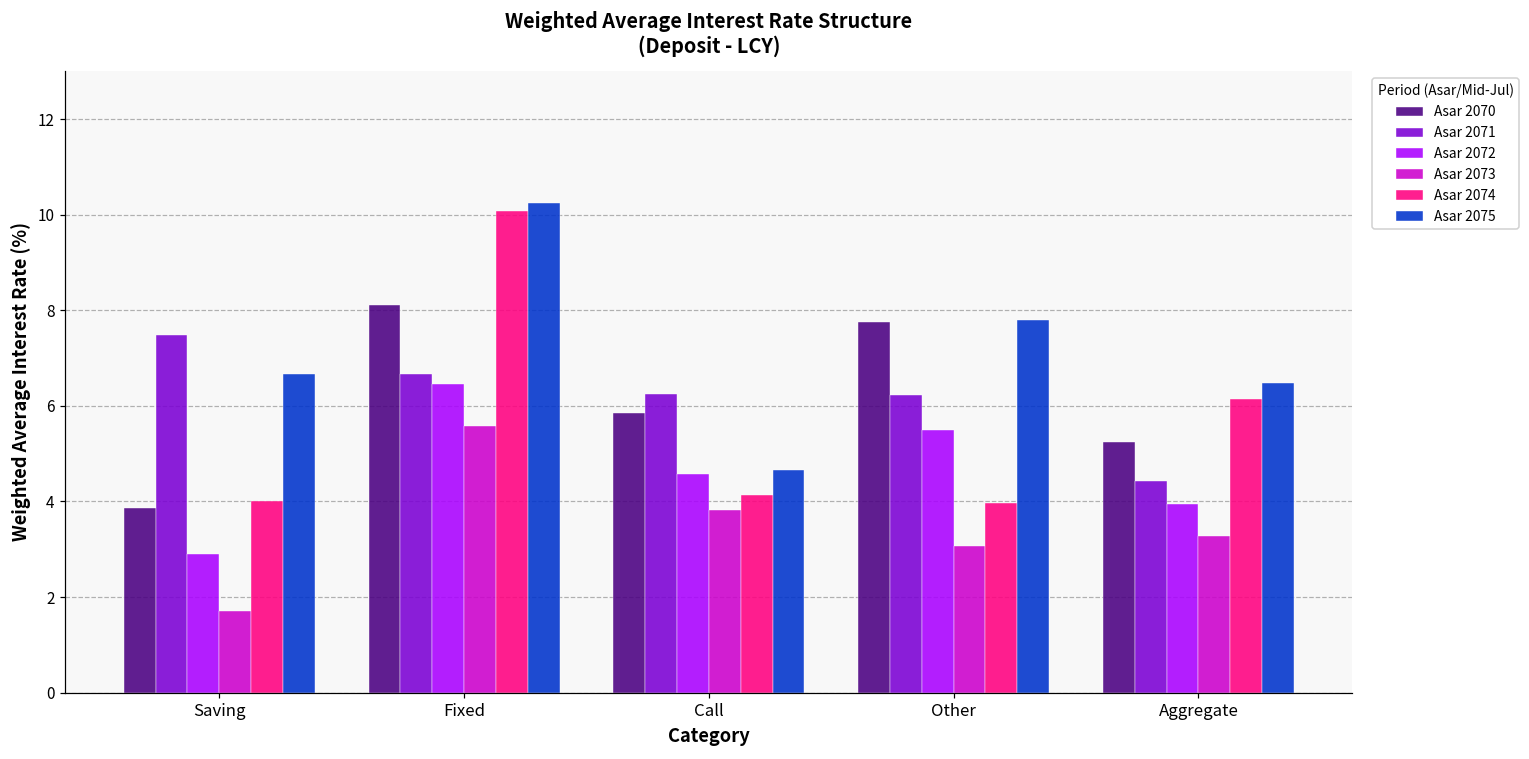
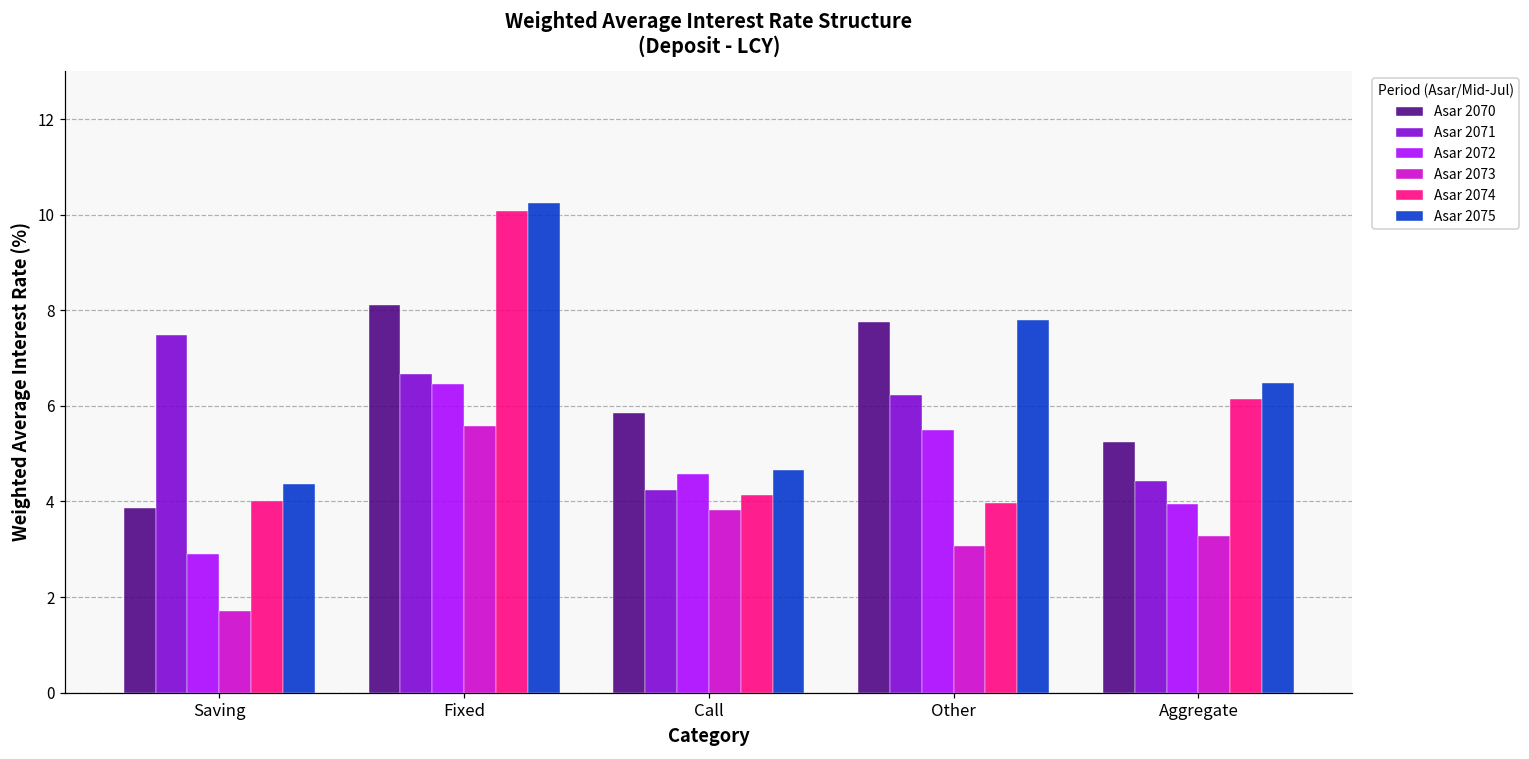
Asar 2075, Saving: 6.7 -> 4.4
Asar 2071, Call: 6.3 -> 4.2
